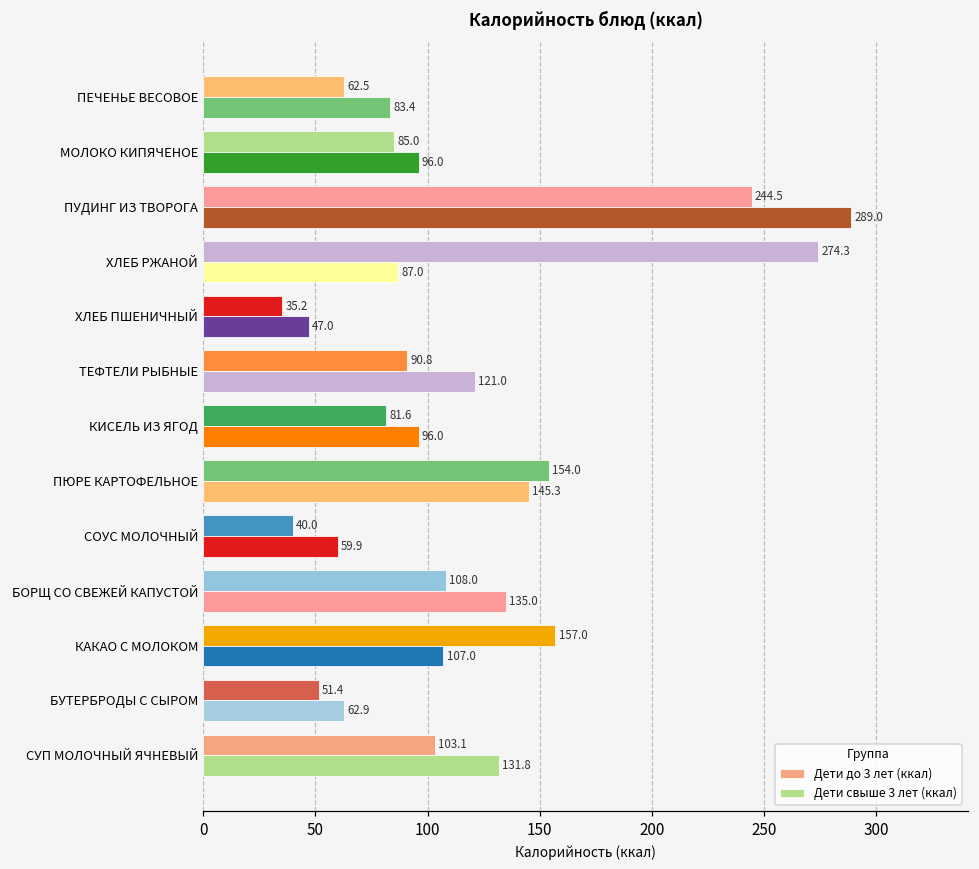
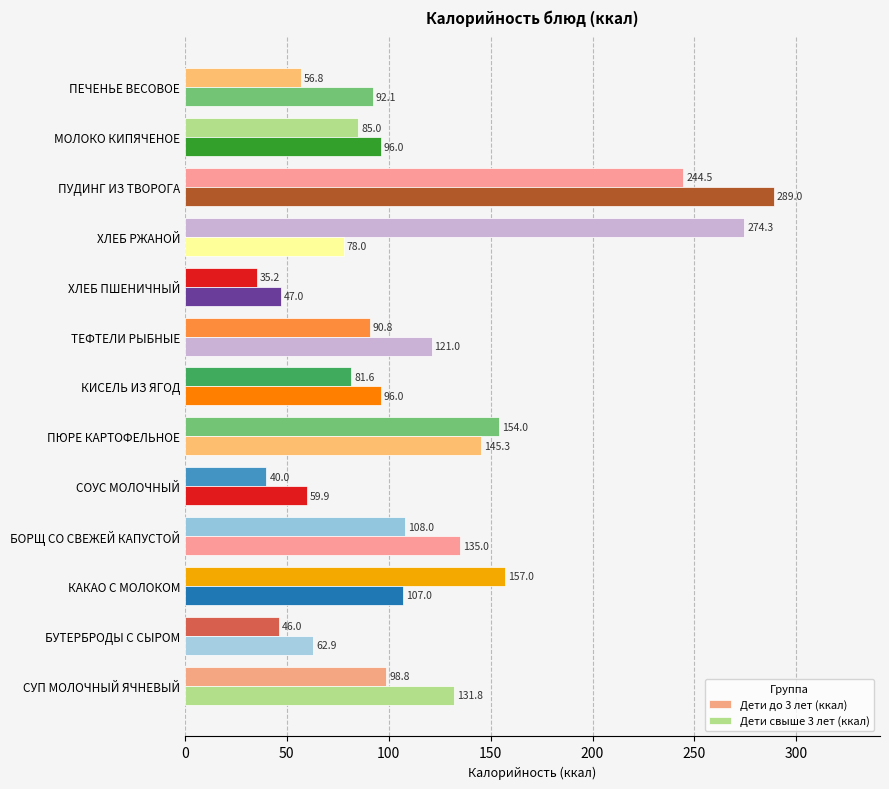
Дети до 3 лет (ккал), ПЕЧЕНЬЕ ВЕСОВОЕ: 62.5 -> 56.8
Дети свыше 3 лет (ккал), ПЕЧЕНЬЕ ВЕСОВОЕ: 83.4 -> 92.1
Дети свыше 3 лет (ккал), ХЛЕБ РЖАНОЙ: 87.0 -> 78.0
Дети до 3 лет (ккал), БУТЕРБРОДЫ С СЫРОМ: 51.4 -> 46.0
Дети до 3 лет (ккал), СУП МОЛОЧНЫЙ ЯЧНЕВЫЙ: 103.1 -> 98.8
